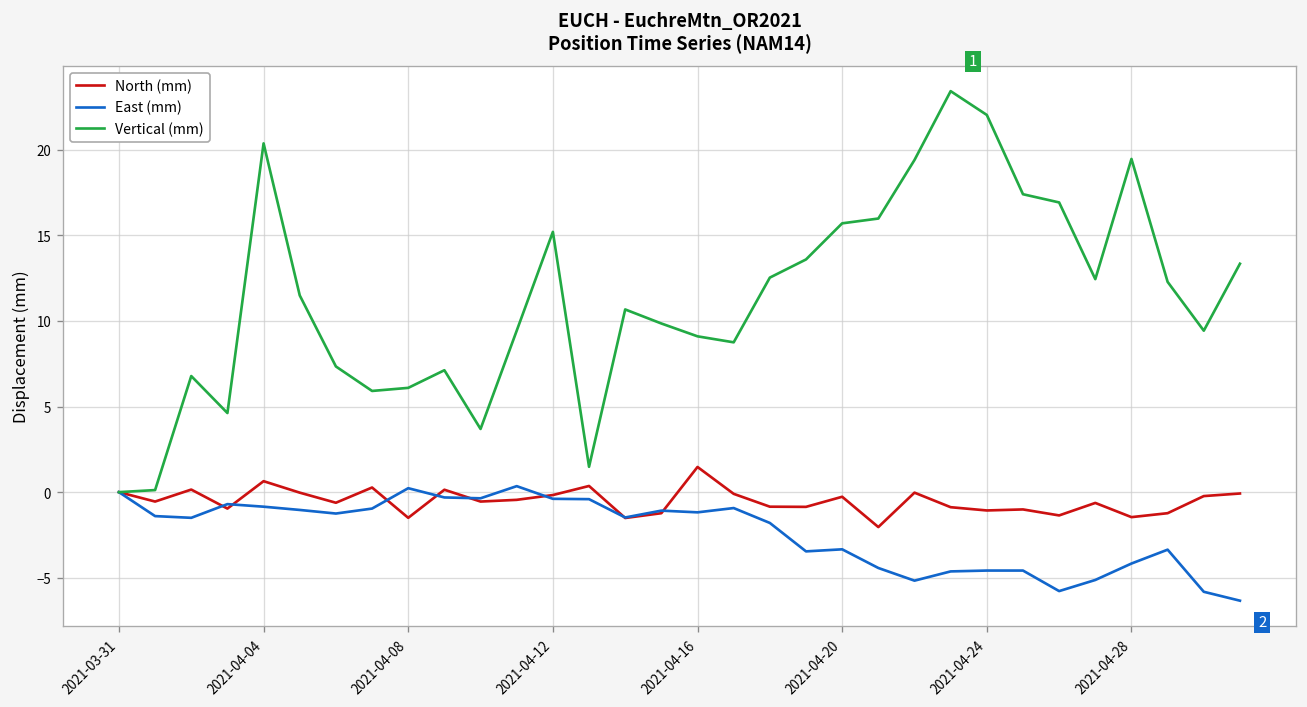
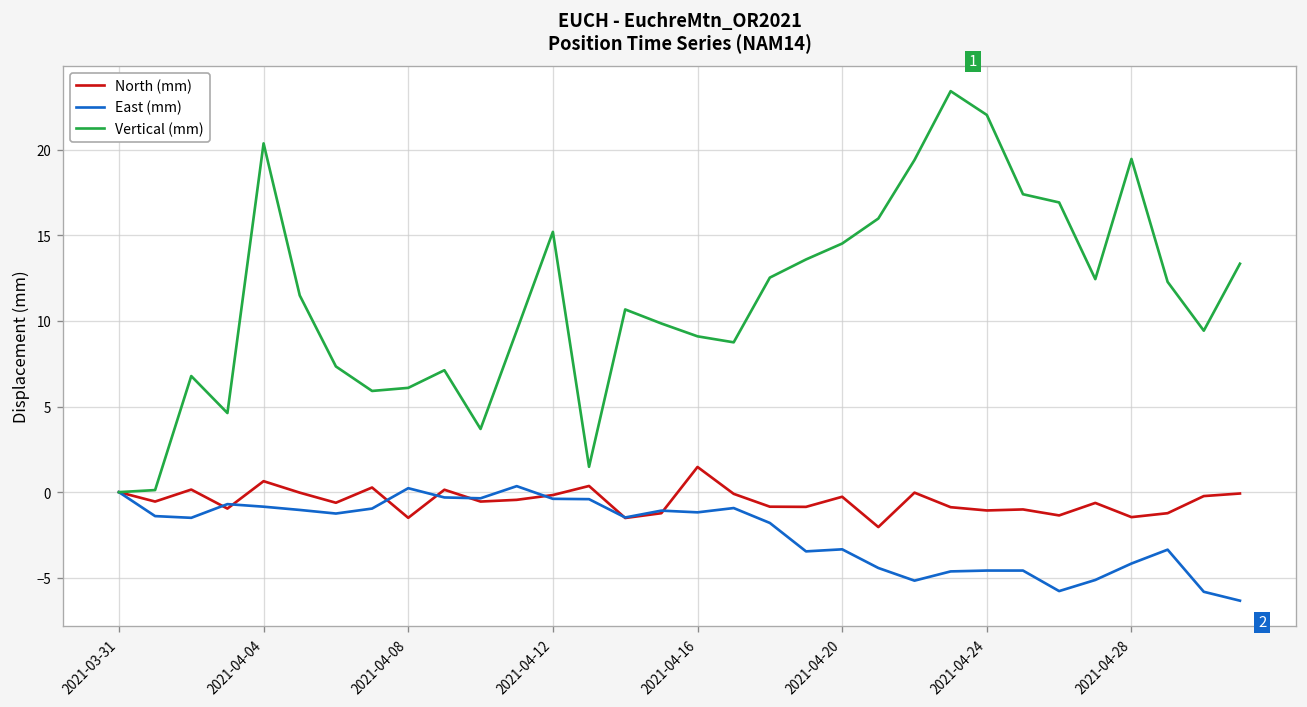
Vertical (mm), 2021-04-20: 15.7 -> 14.5
